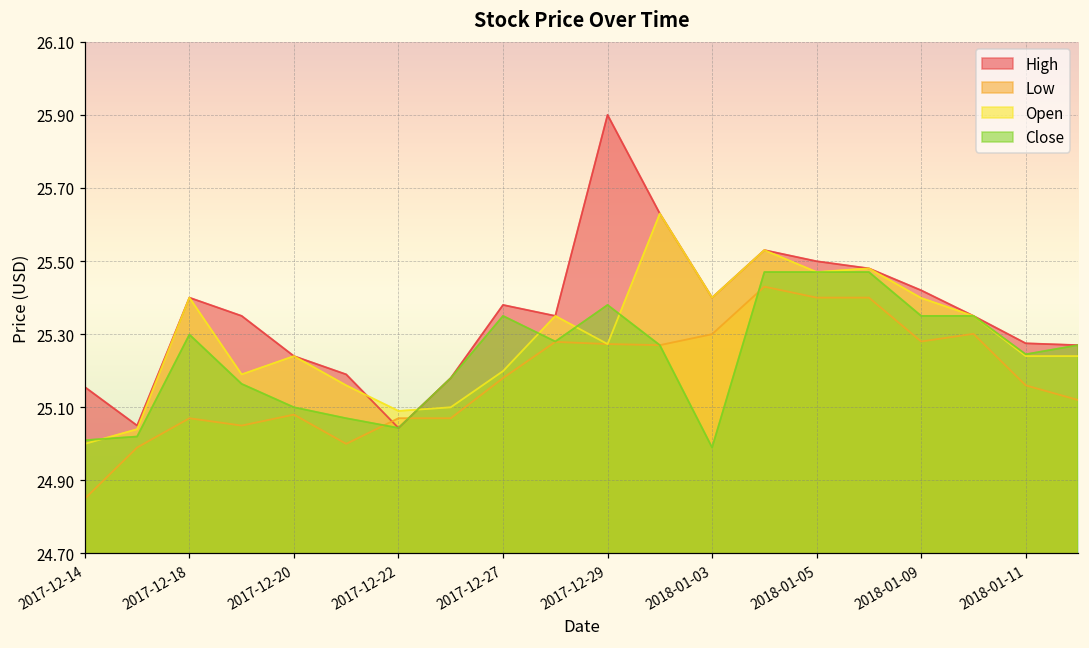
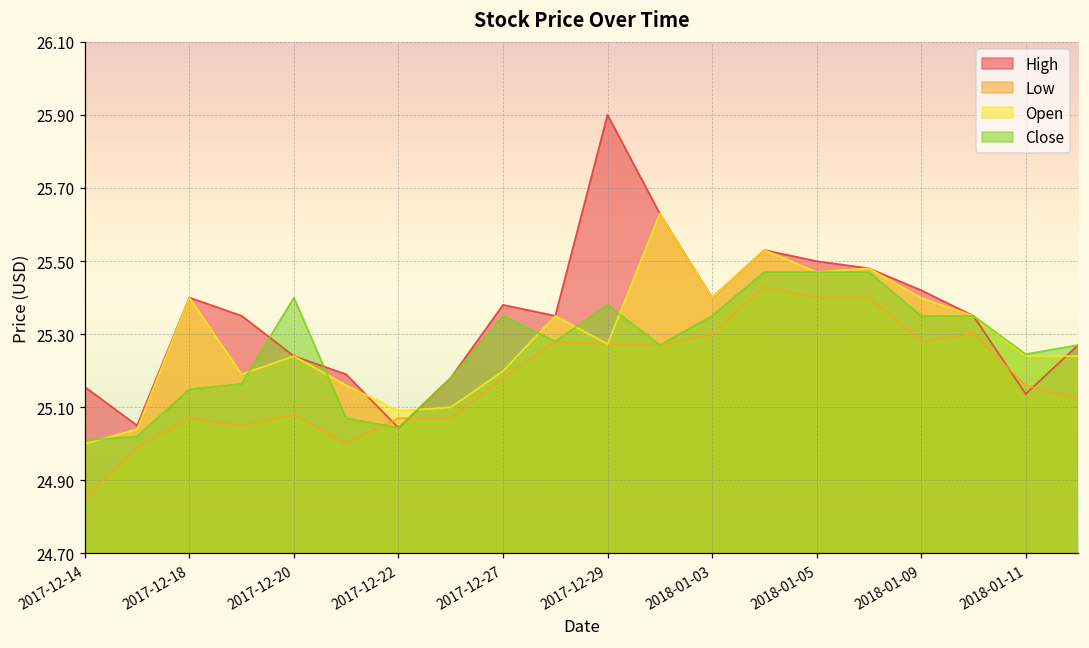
Close, 2017-12-18: 25.30 -> 25.15
Close, 2017-12-20: 25.1 -> 25.4
Close, 2018-01-03: 24.99 -> 25.35
High, 2018-01-11: 25.27 -> 25.14
